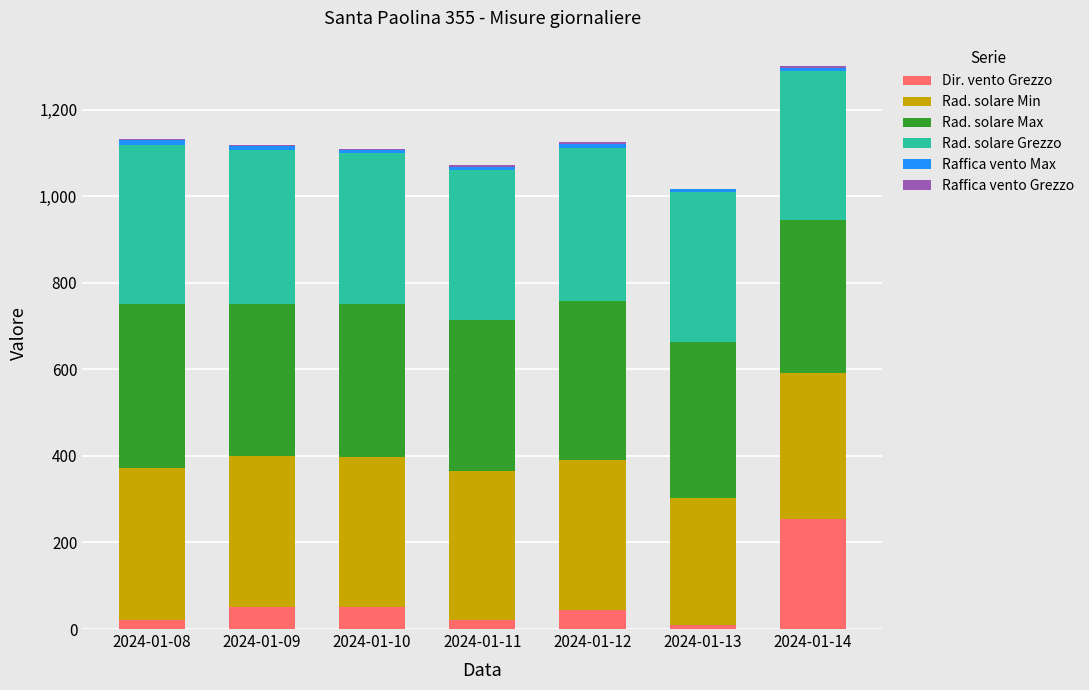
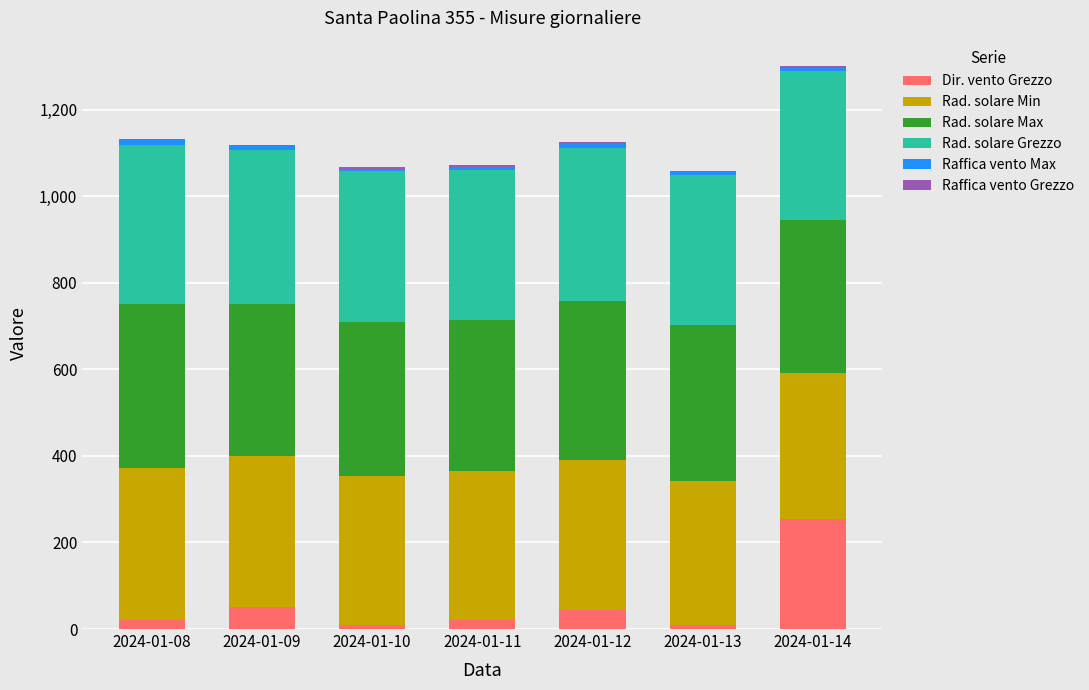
Dir. vento Grezzo, 2024-01-10: 50 -> 10
Rad. solare Min, 2024-01-13: 290 -> 330
